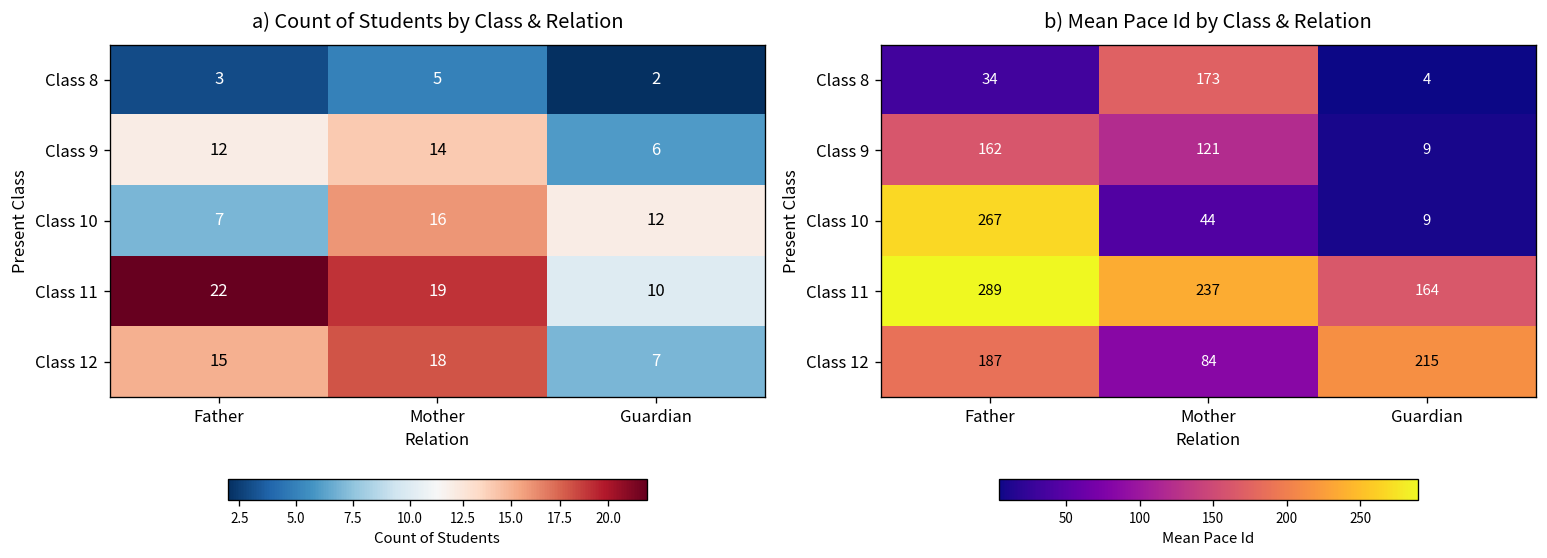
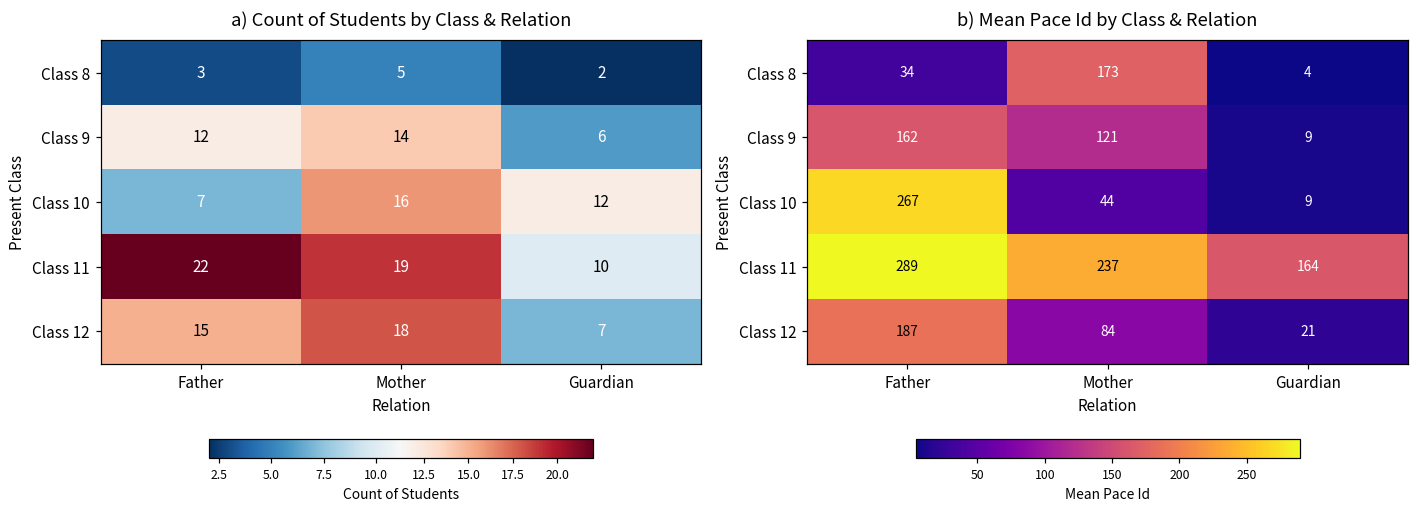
b) Mean Pace Id by Class & Relation, Class 12, Guardian: 215 -> 21
